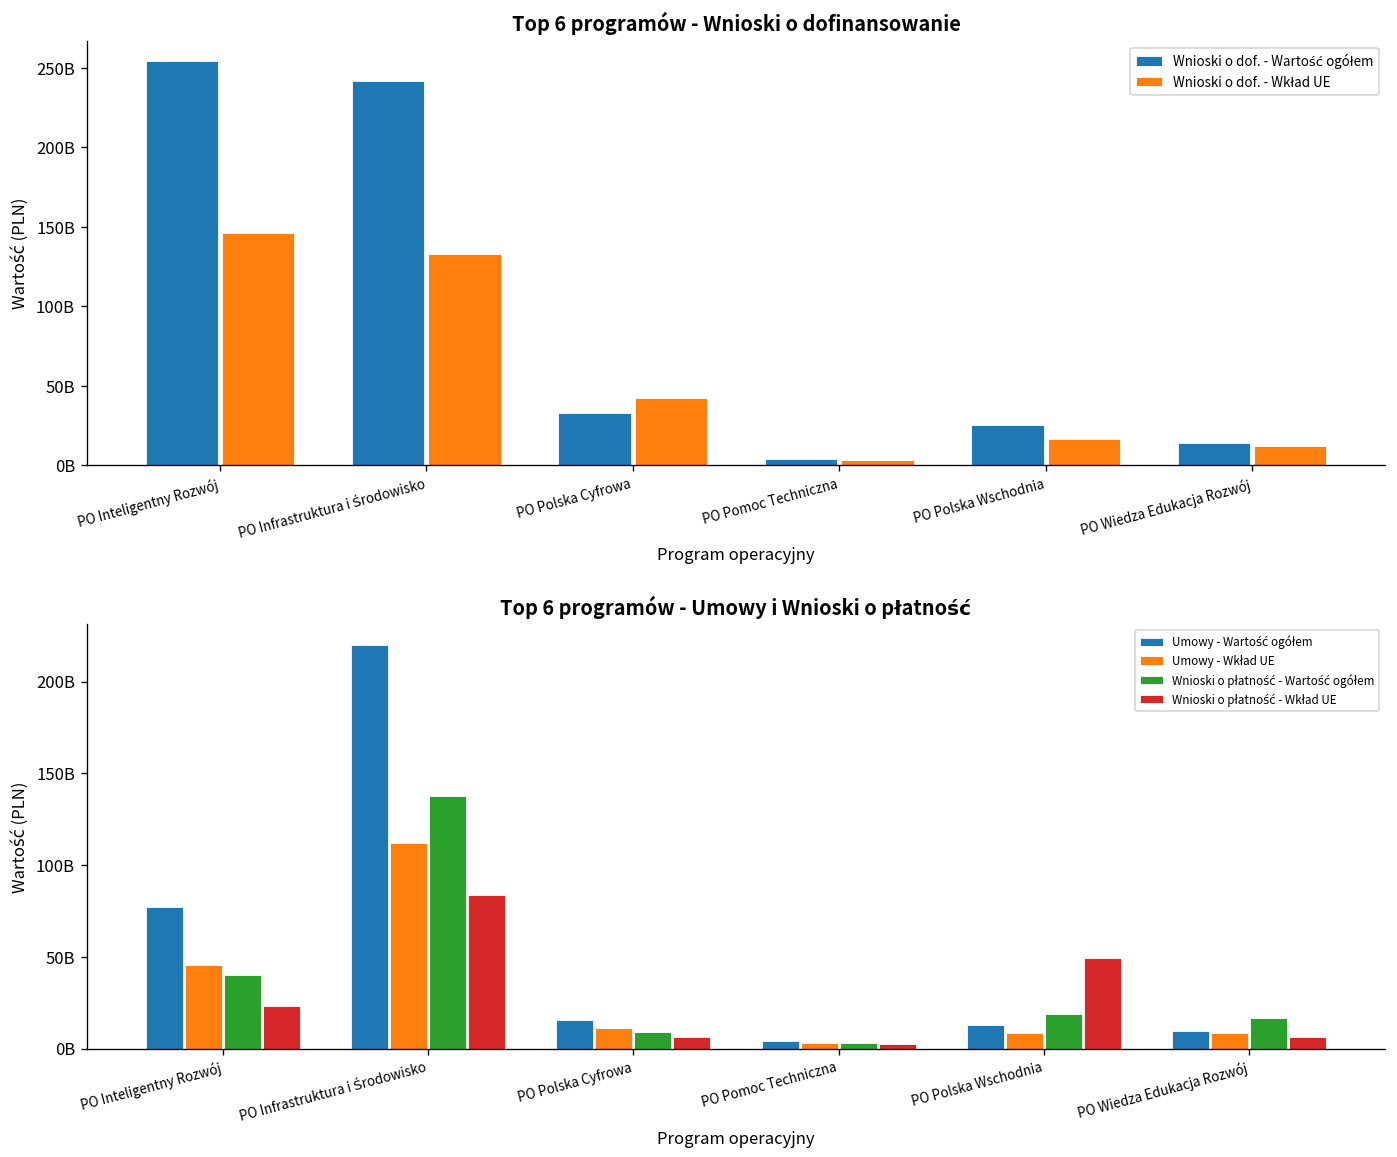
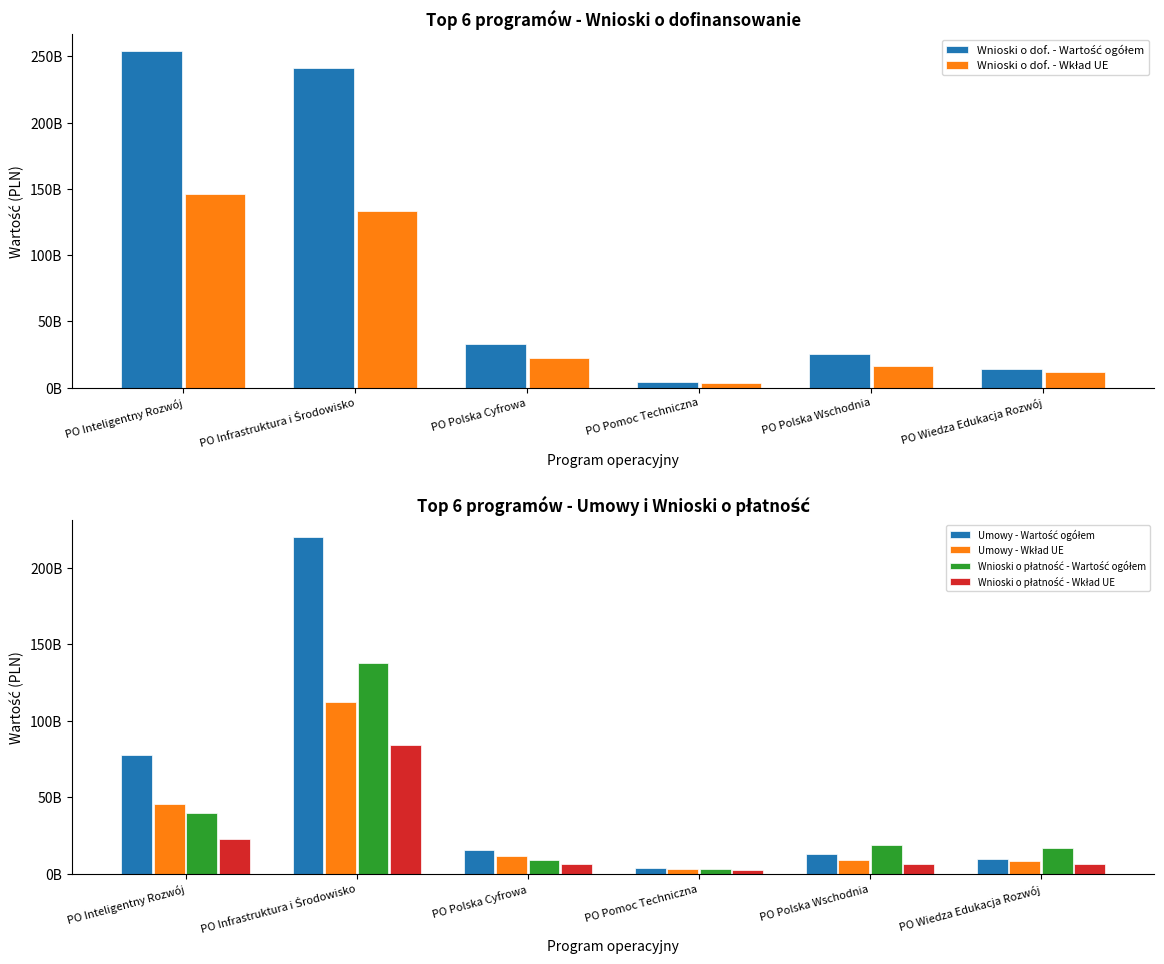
Top 6 programów - Wnioski o dofinansowanie, Wnioski o dof. - Wkład UE, PO Polska Cyfrowa: 42000000000 -> 22000000000
Top 6 programów - Umowy i Wnioski o płatność, Wnioski o płatność - Wkład UE, PO Polska Wschodnia: 50000000000 -> 6000000000
